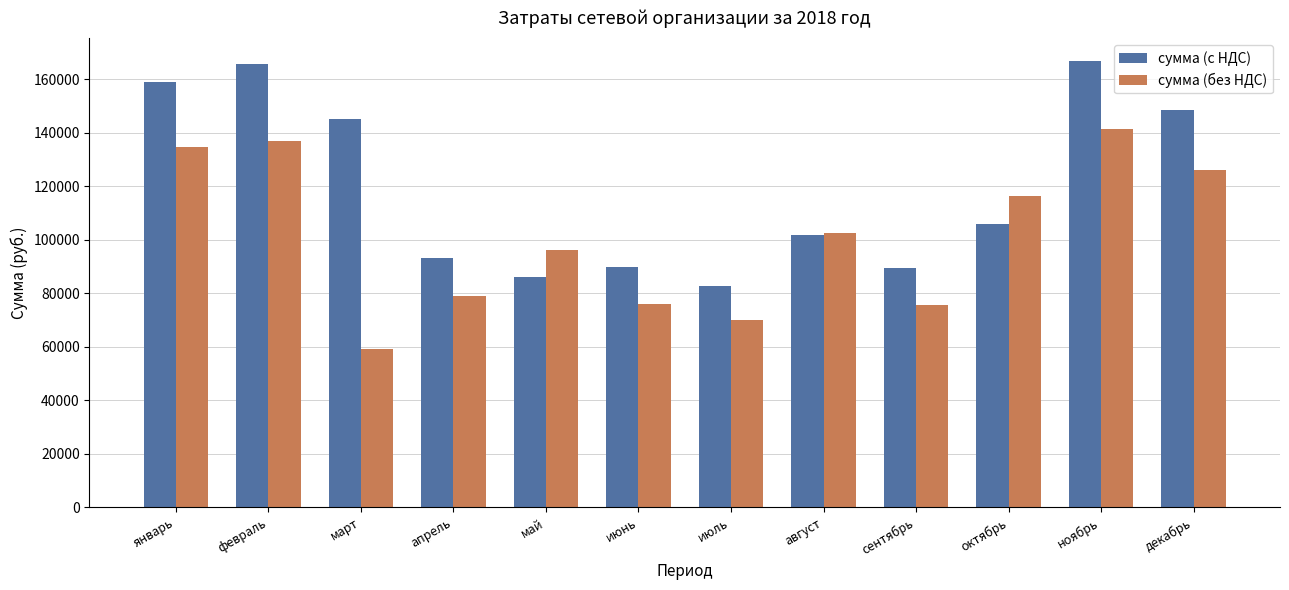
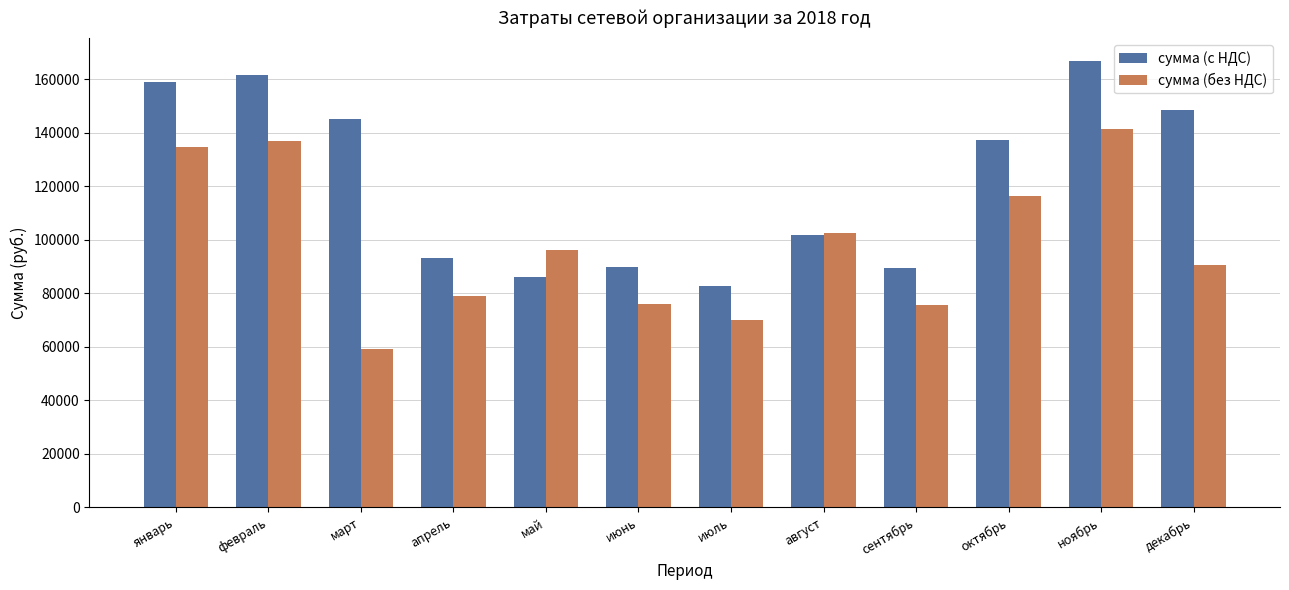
сумма (с НДС), февраль: 166000 -> 162000
сумма (с НДС), октябрь: 106000 -> 137000
сумма (без НДС), декабрь: 126000 -> 91000
